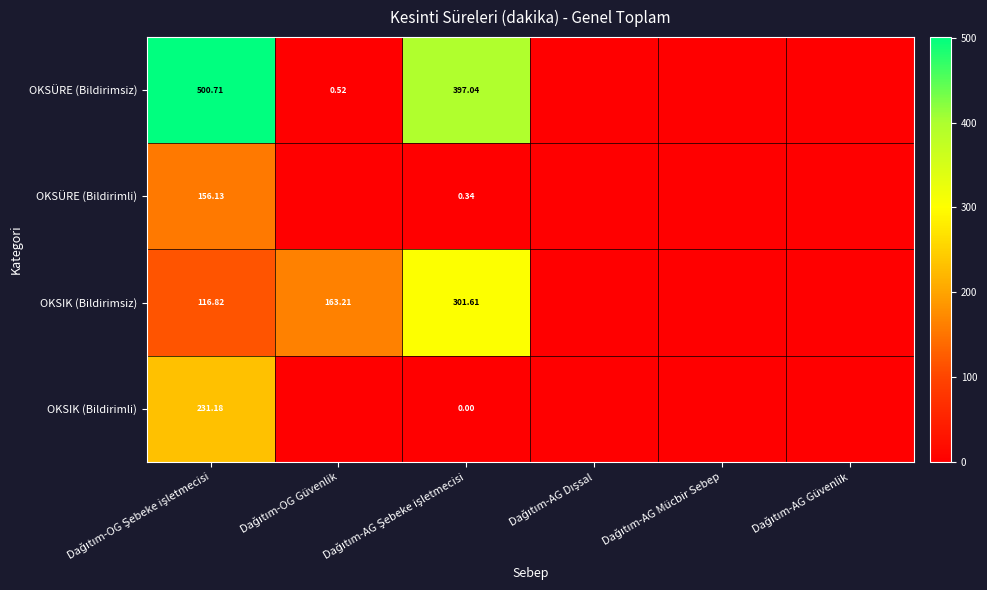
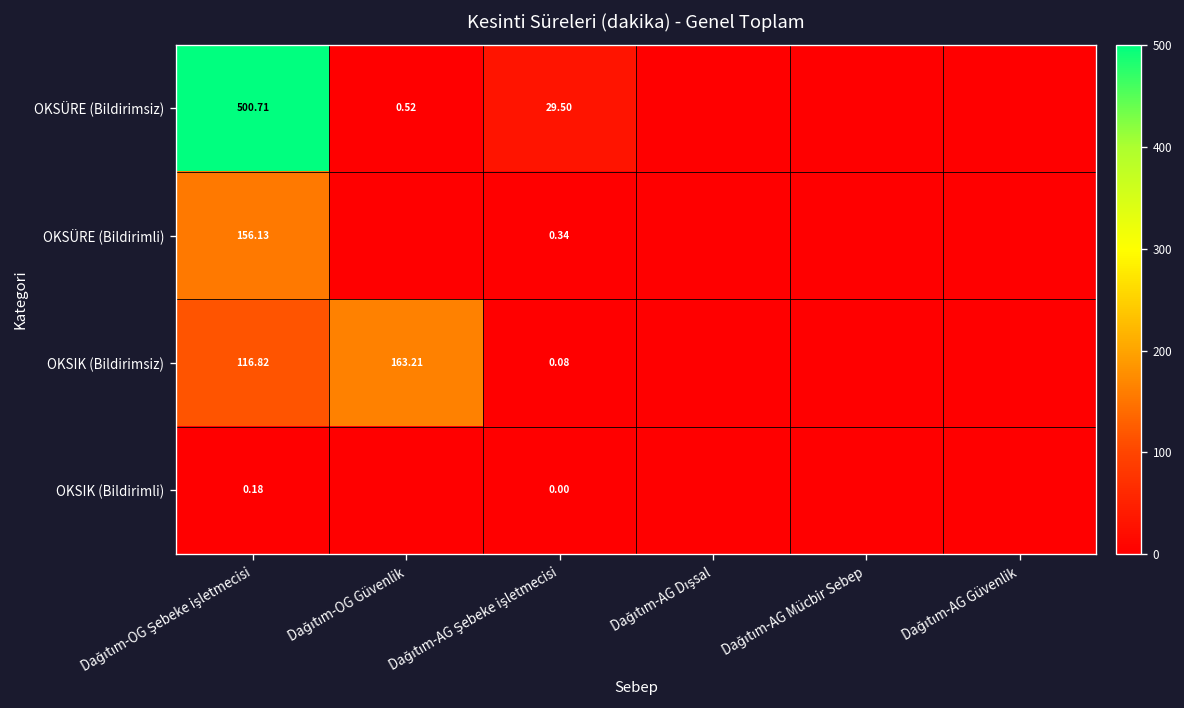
OKSÜRE (Bildirimsiz), Dağıtım-AG Şebeke işletmecisi: 397.04 -> 29.50
OKSIK (Bildirimsiz), Dağıtım-AG Şebeke işletmecisi: 301.61 -> 0.08
OKSIK (Bildirimli), Dağıtım-OG Şebeke işletmecisi: 231.18 -> 0.18
